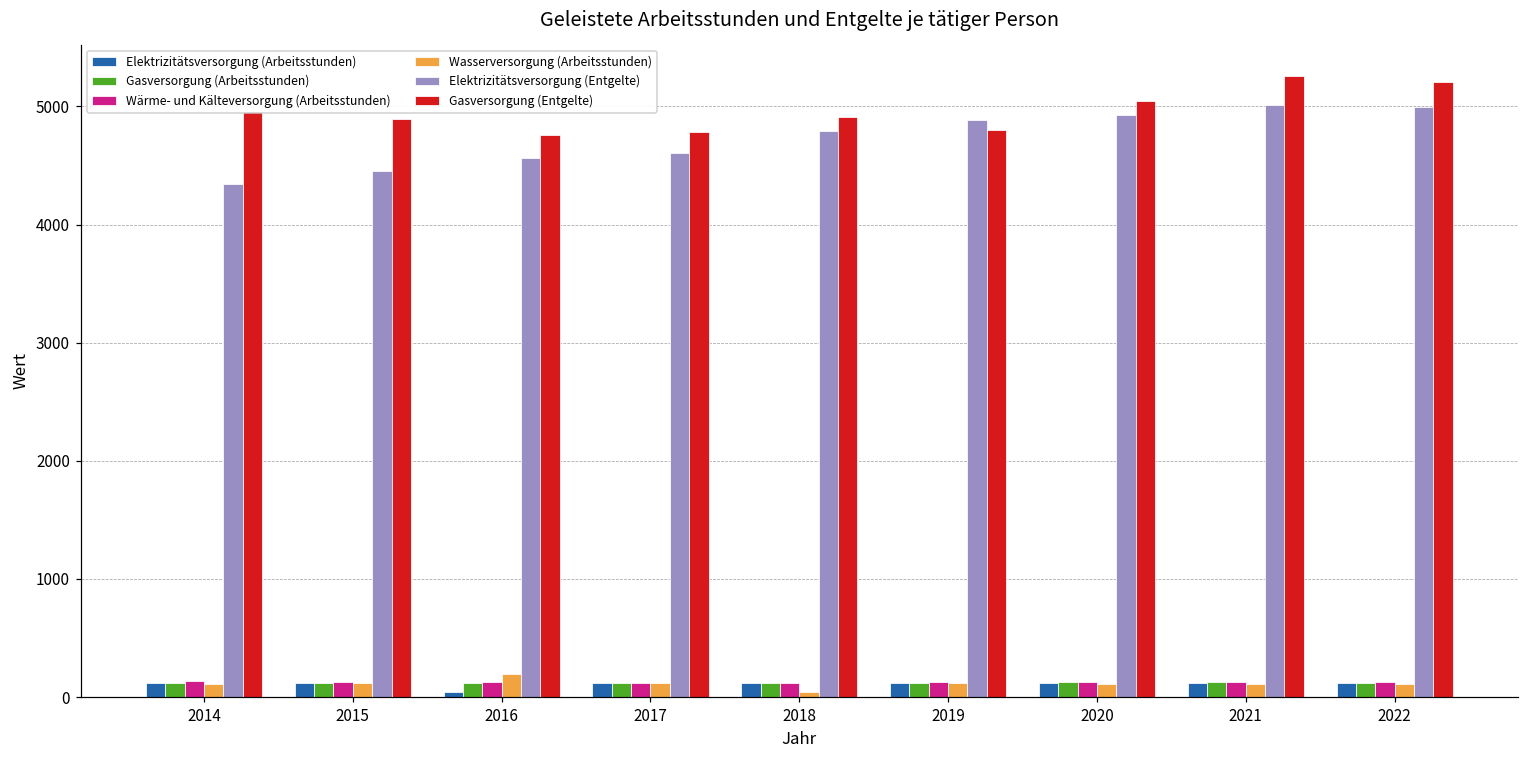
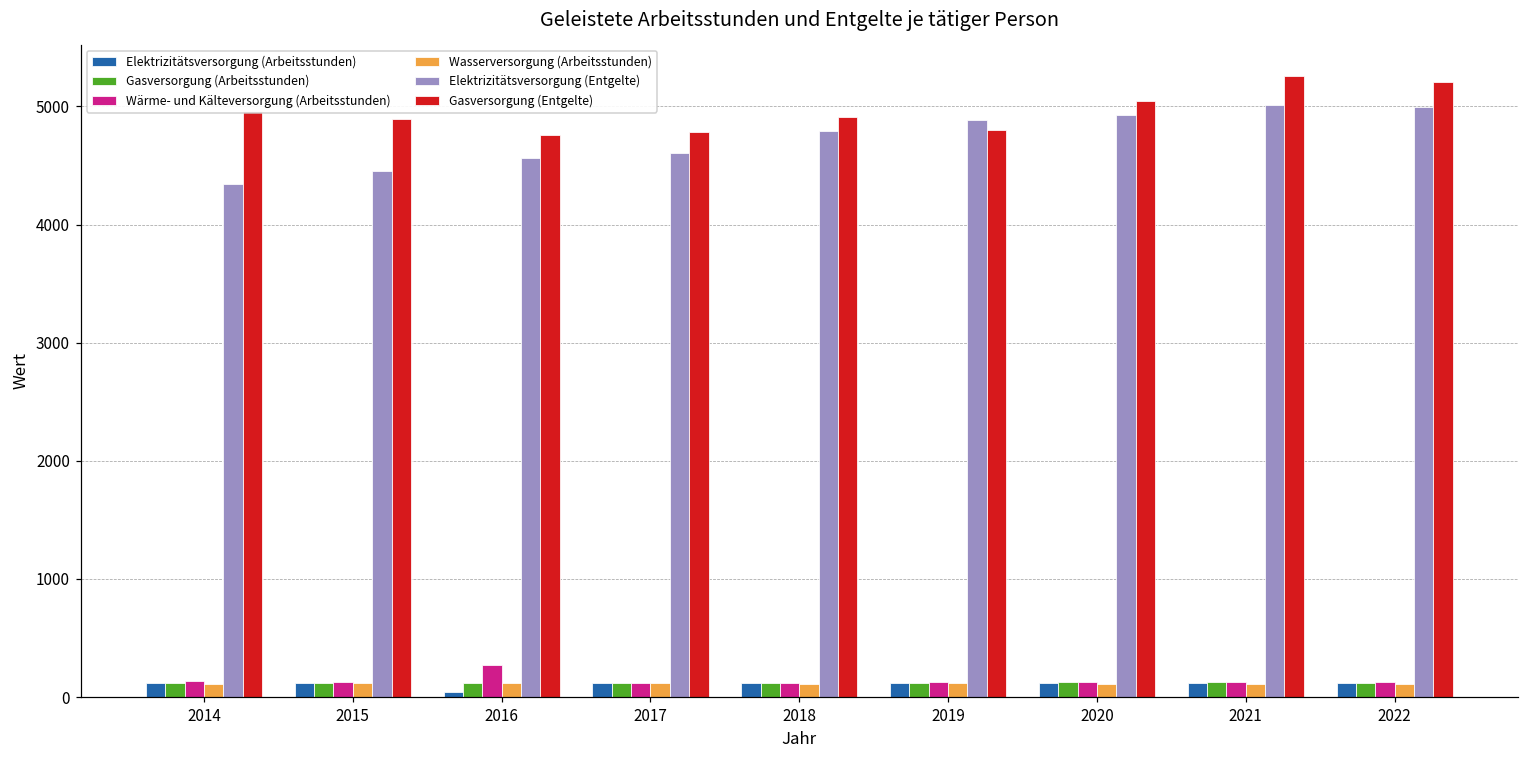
Wärme- und Kälteversorgung (Arbeitsstunden), 2016: 130 -> 270
Wasserversorgung (Arbeitsstunden), 2016: 200 -> 120
Wasserversorgung (Arbeitsstunden), 2018: 40 -> 110
